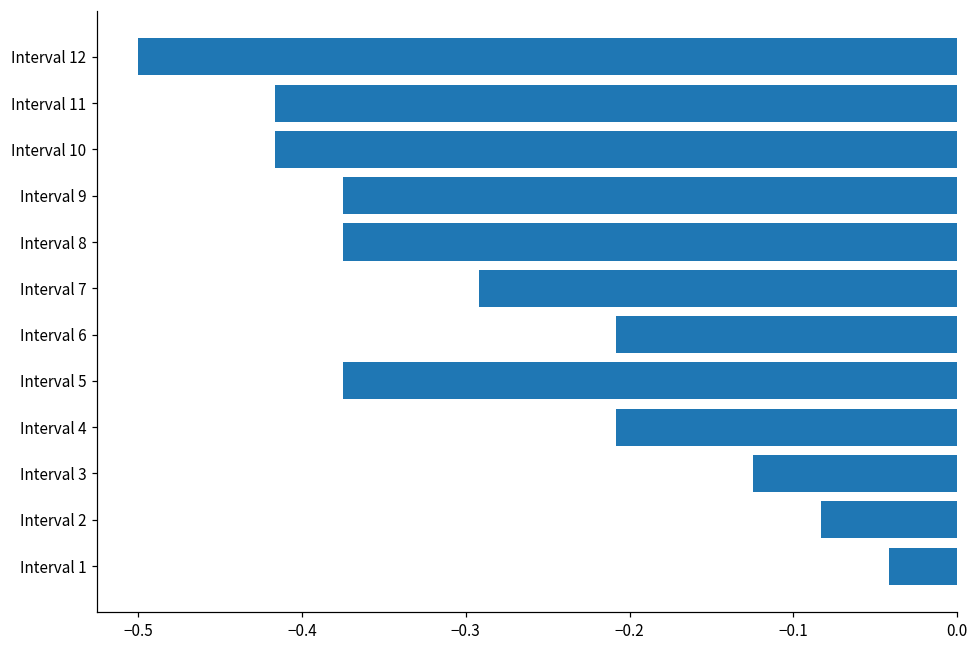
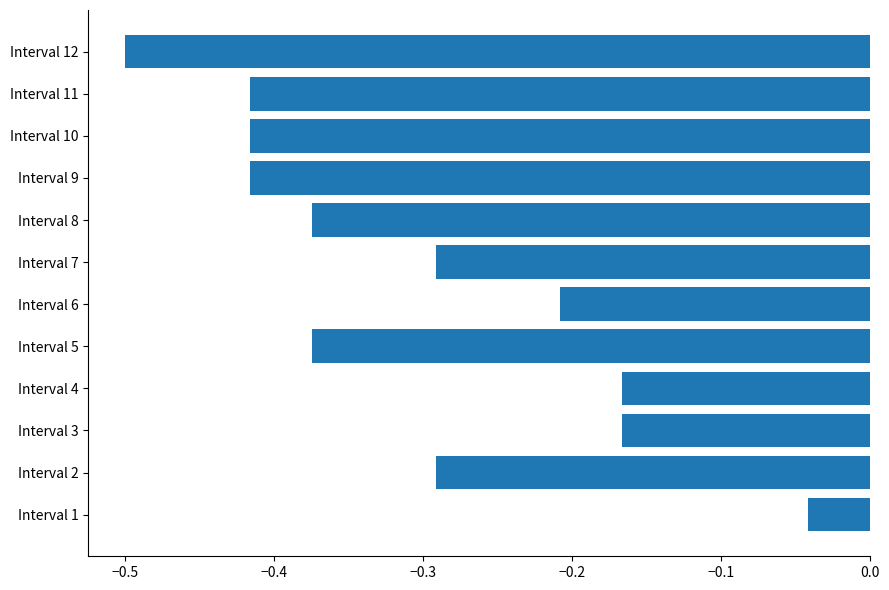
Interval 9: -0.375 -> -0.417
Interval 4: -0.208 -> -0.167
Interval 3: -0.125 -> -0.167
Interval 2: -0.083 -> -0.292
